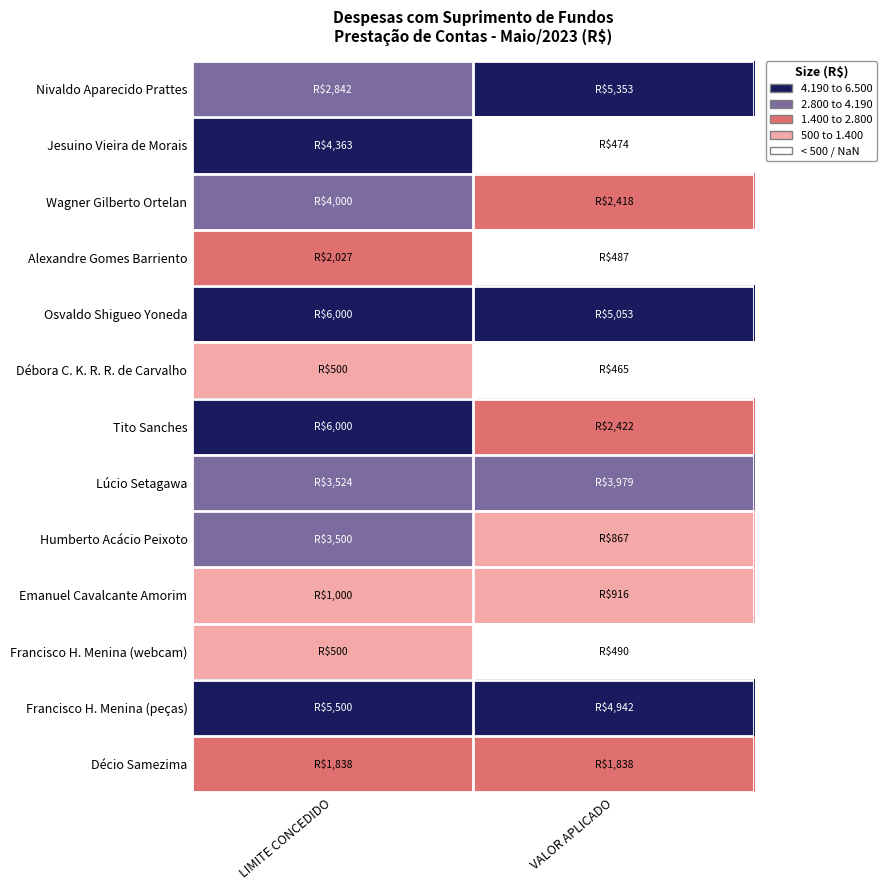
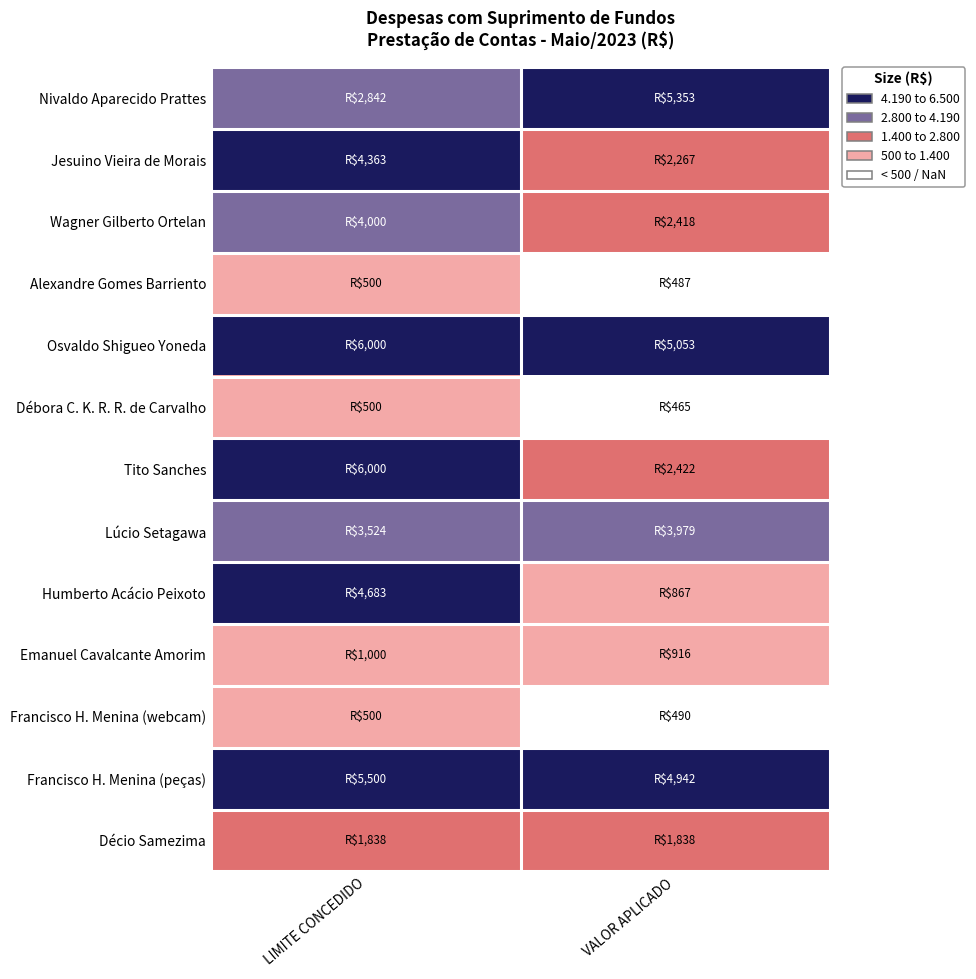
Jesuino Vieira de Morais, VALOR APLICADO: $474 -> $2,267
Alexandre Gomes Barriento, LIMITE CONCEDIDO: $2,027 -> $500
Humberto Acácio Peixoto, LIMITE CONCEDIDO: $3,500 -> $4,683
